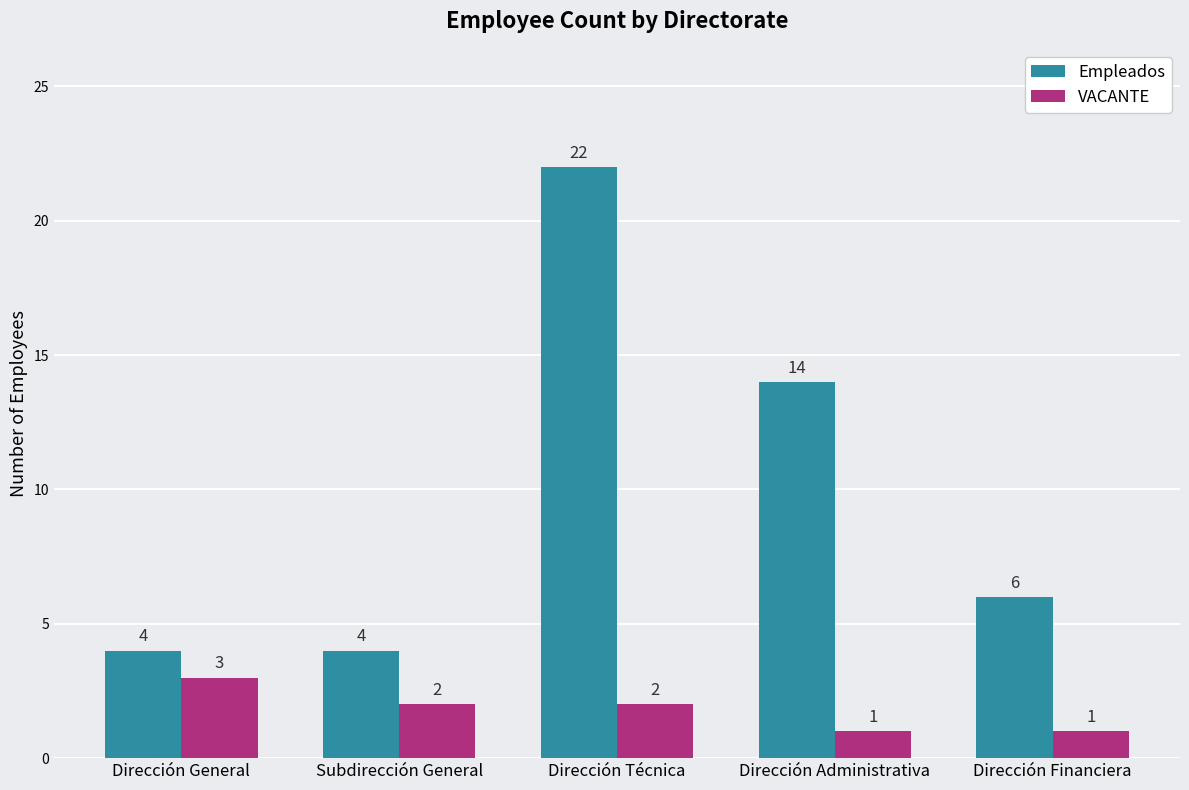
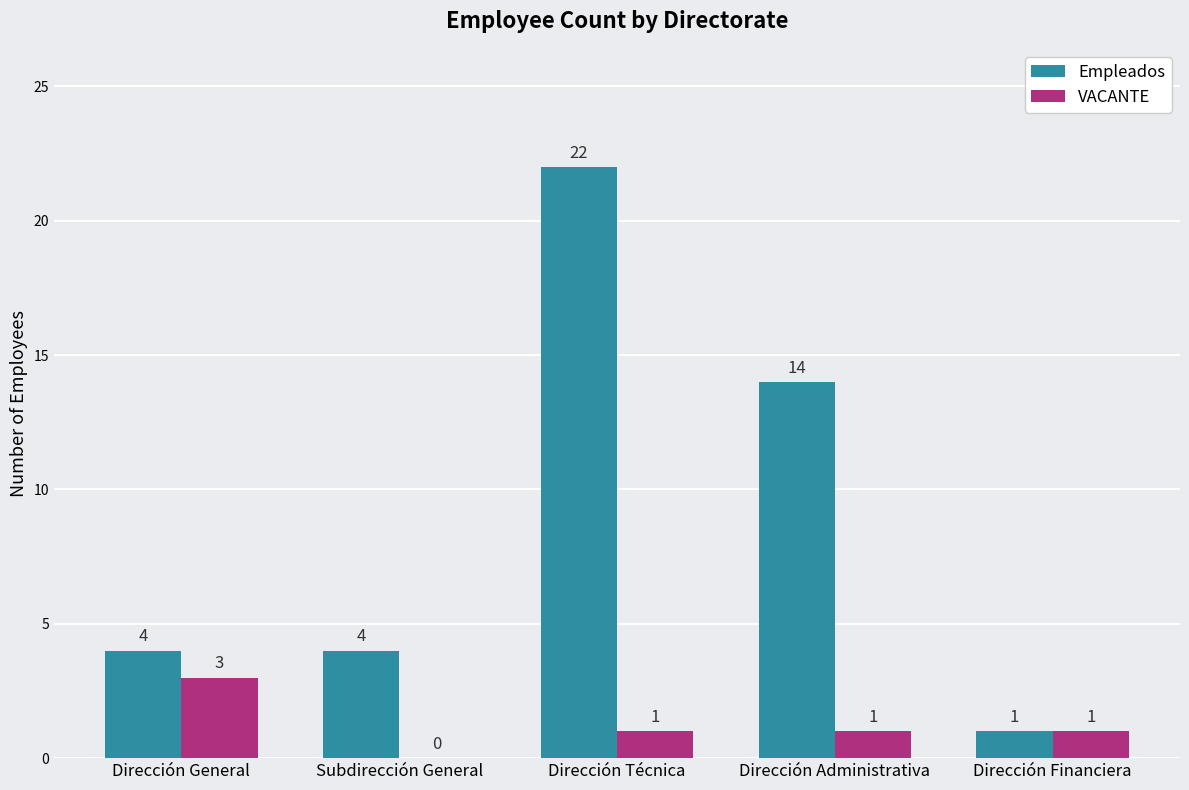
VACANTE, Subdirección General: 2 -> 0
VACANTE, Dirección Técnica: 2 -> 1
Empleados, Dirección Financiera: 6 -> 1
